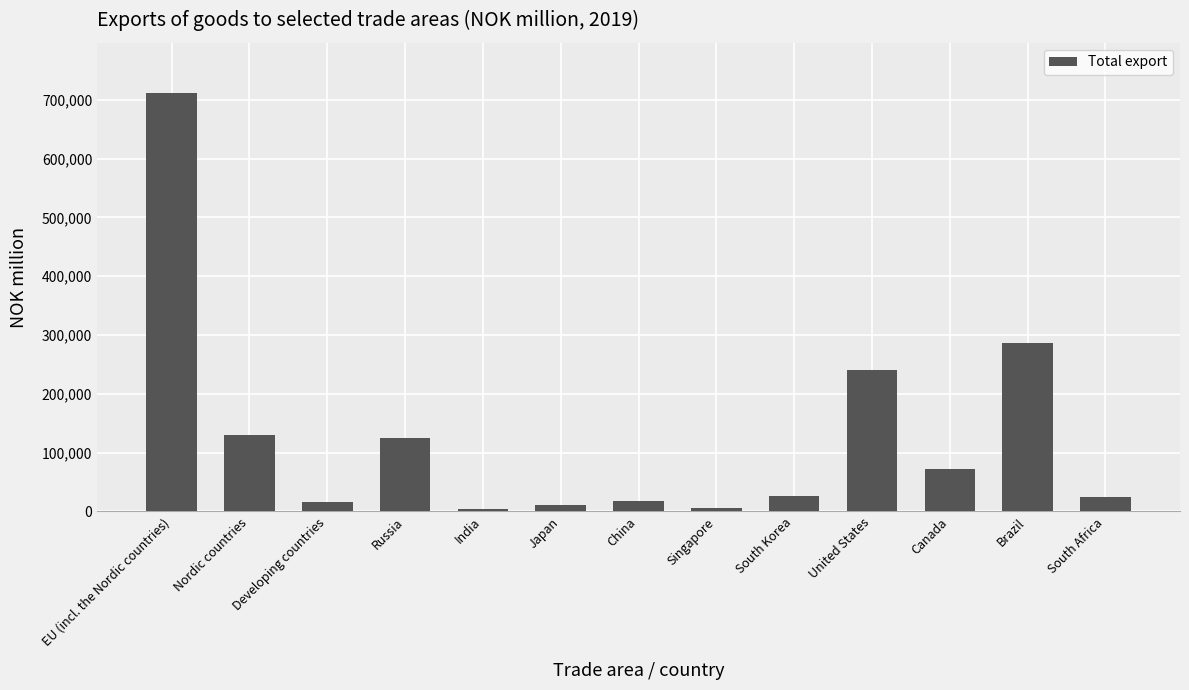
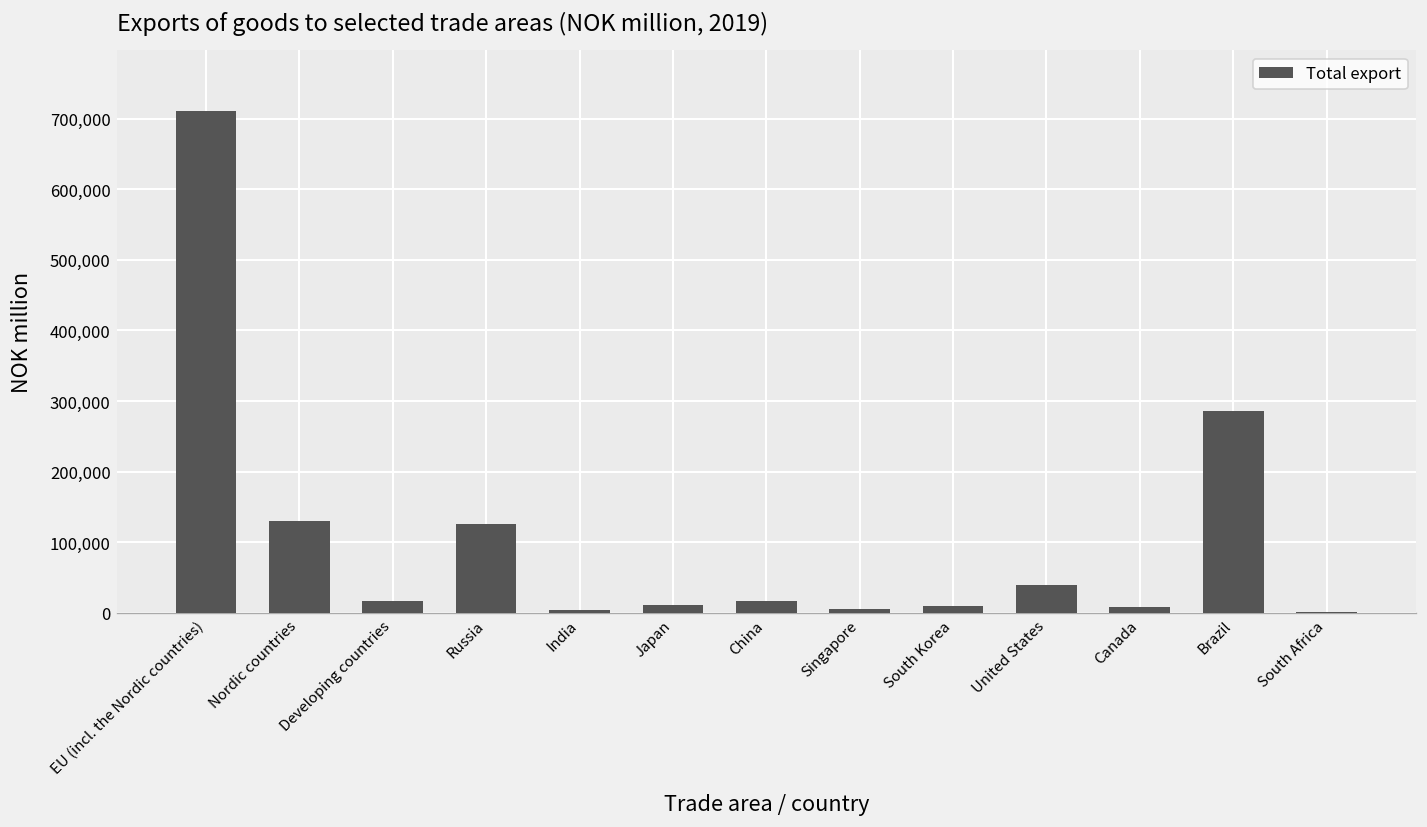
South Korea: 30,000 -> 10,000
United States: 240,000 -> 40,000
Canada: 70,000 -> 10,000
South Africa: 30,000 -> 0
